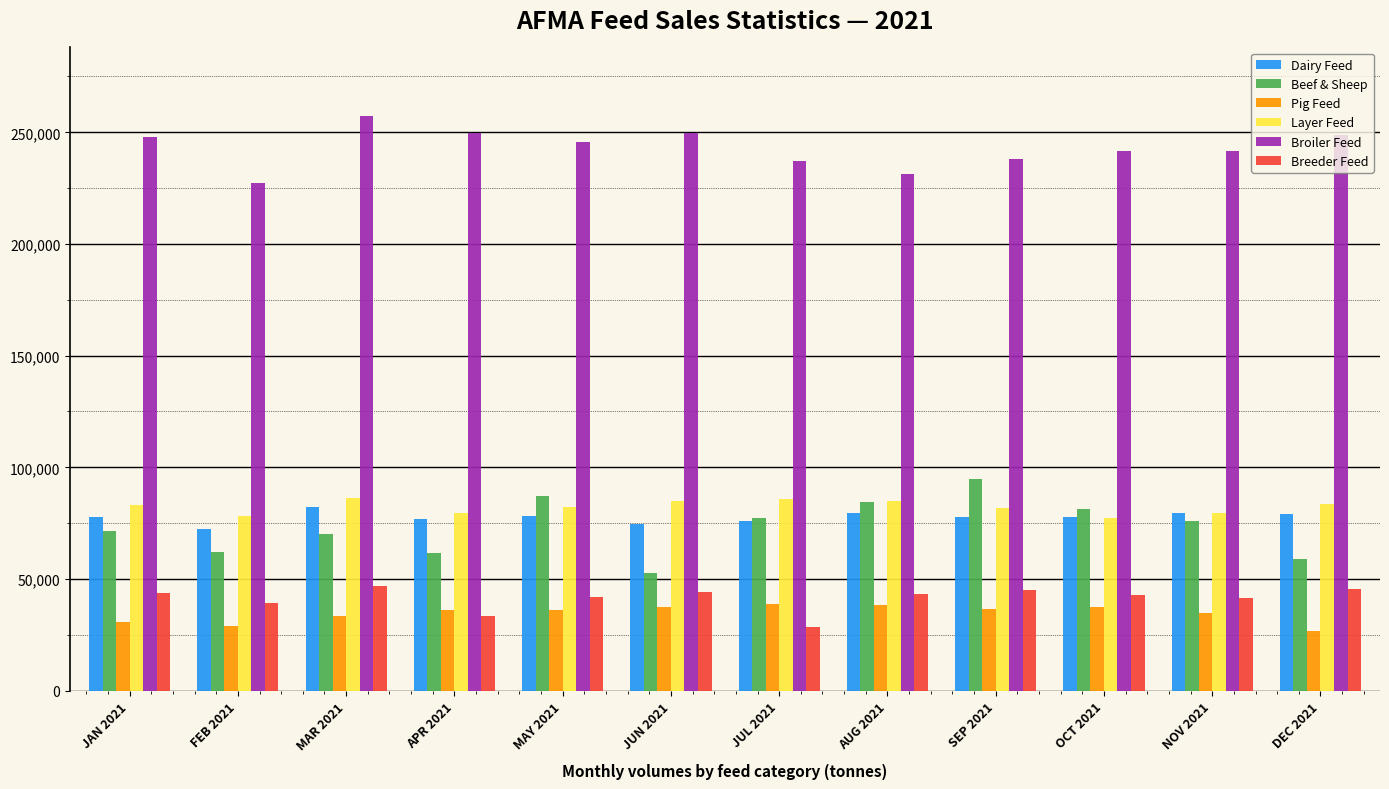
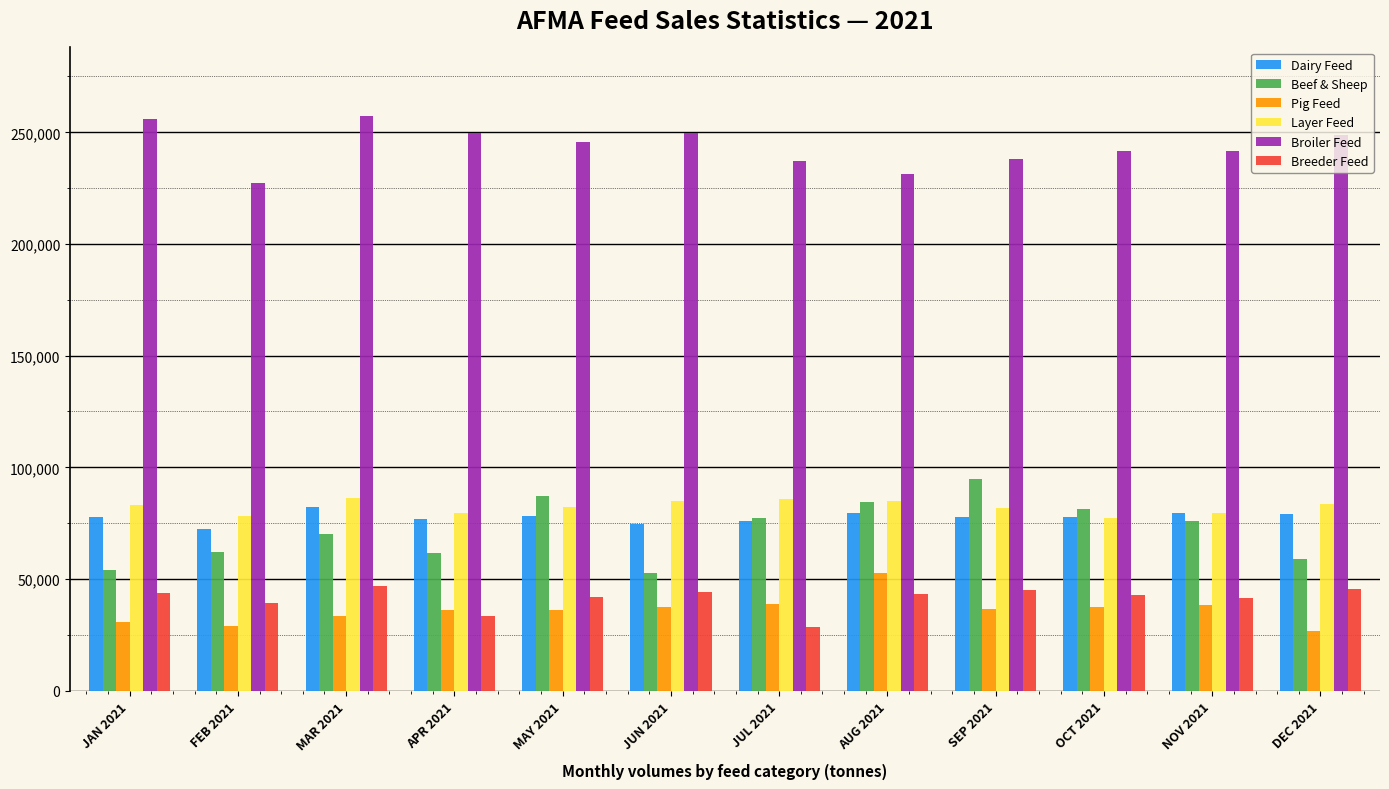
Beef & Sheep, JAN 2021: 71,000 -> 54,000
Broiler Feed, JAN 2021: 248,000 -> 256,000
Pig Feed, AUG 2021: 38,000 -> 53,000
Pig Feed, NOV 2021: 35,000 -> 38,000
